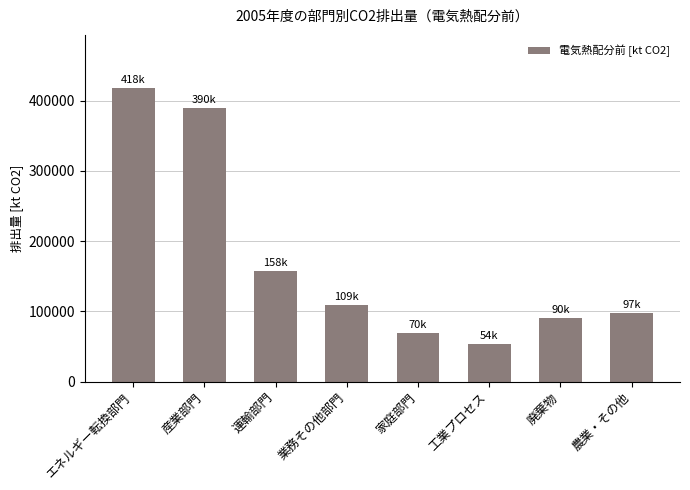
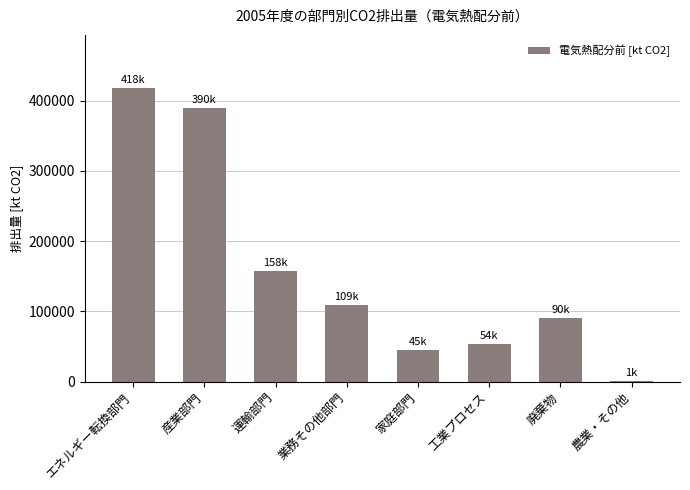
家庭部門: 70k -> 45k
農業・その他: 97k -> 1k
